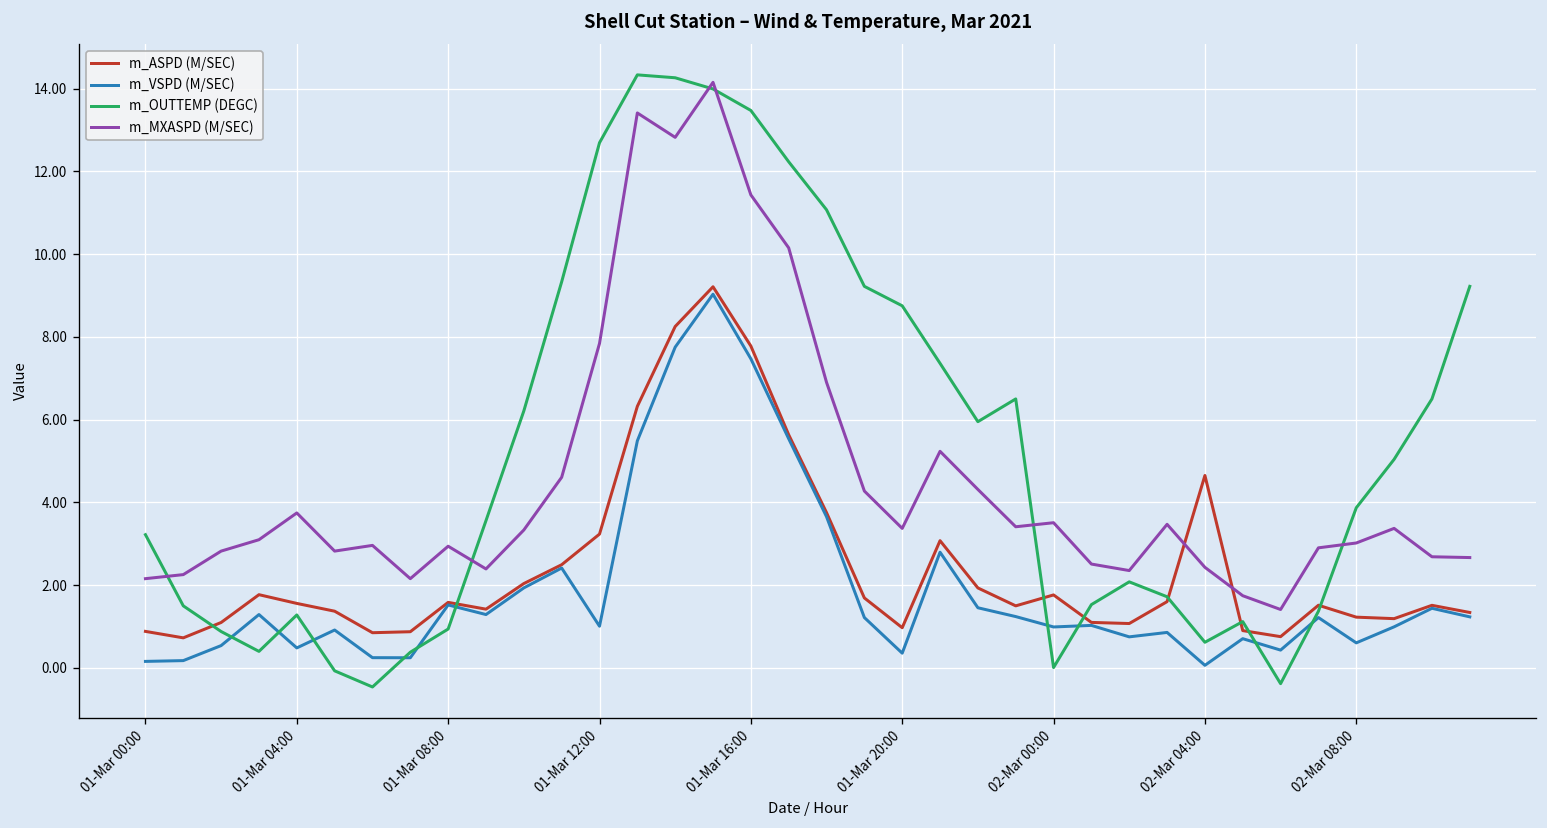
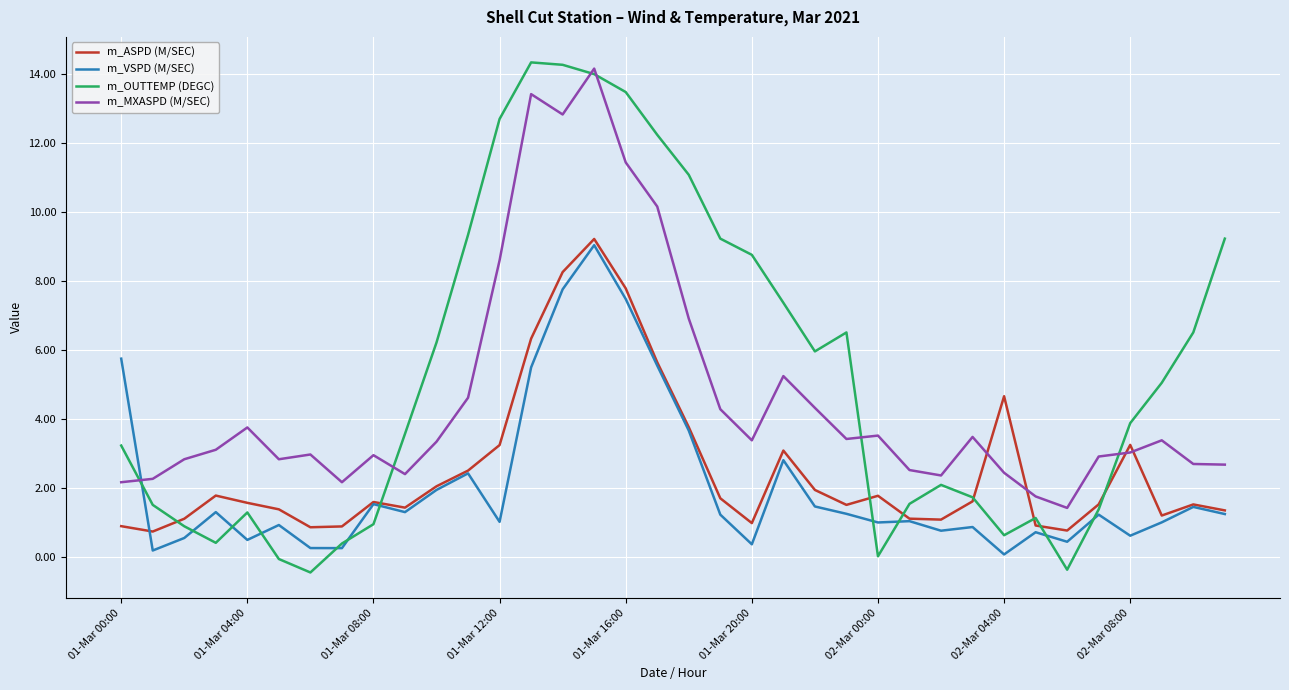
m_VSPD (M/SEC), 01-Mar 00:00: 0.2 -> 5.7
m_MXASPD (M/SEC), 01-Mar 12:00: 7.8 -> 8.6
m_ASPD (M/SEC), 02-Mar 08:00: 1.2 -> 3.2
